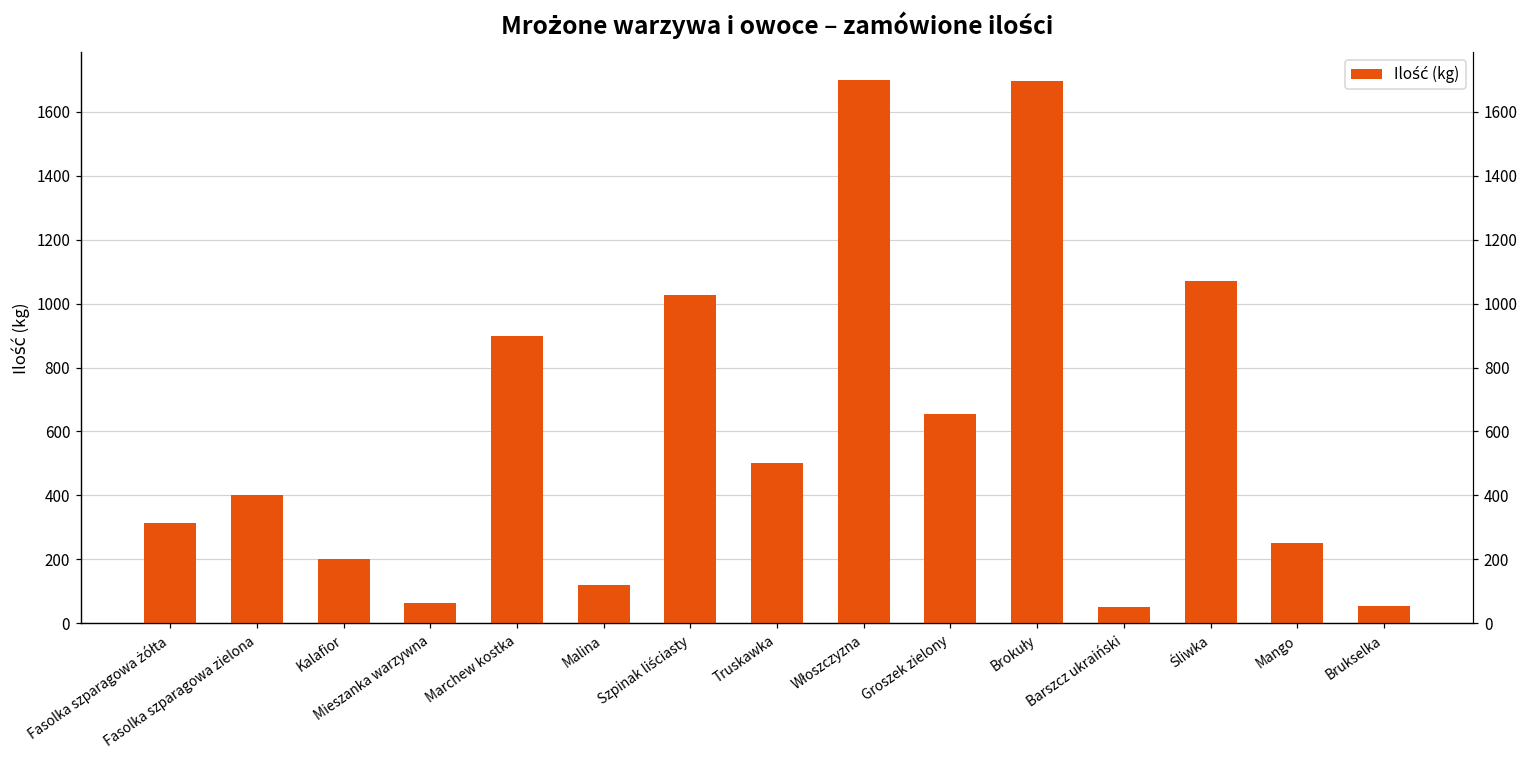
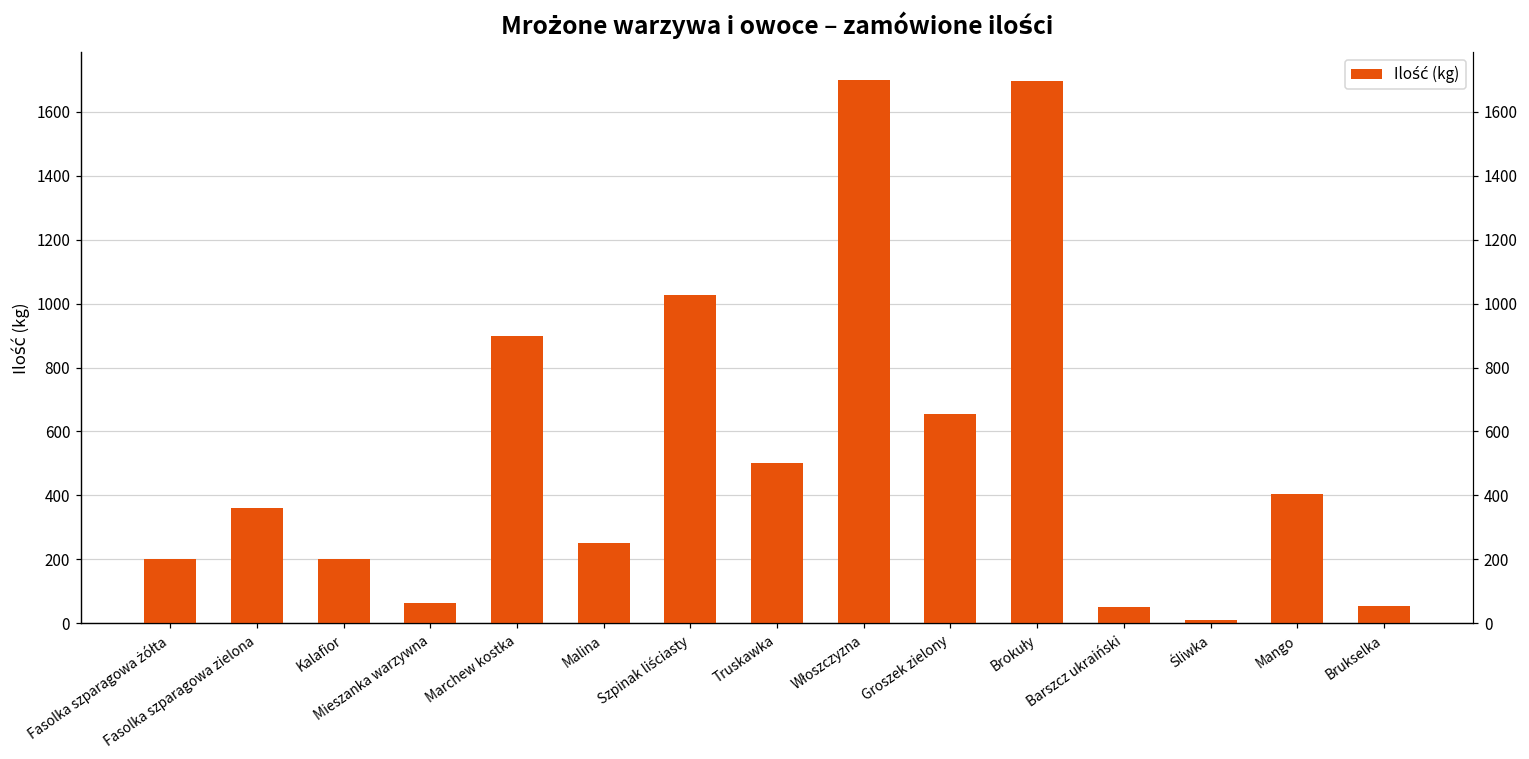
Fasolka szparagowa żółta: 310 -> 200
Fasolka szparagowa zielona: 400 -> 360
Malina: 120 -> 250
Śliwka: 1070 -> 10
Mango: 250 -> 410
